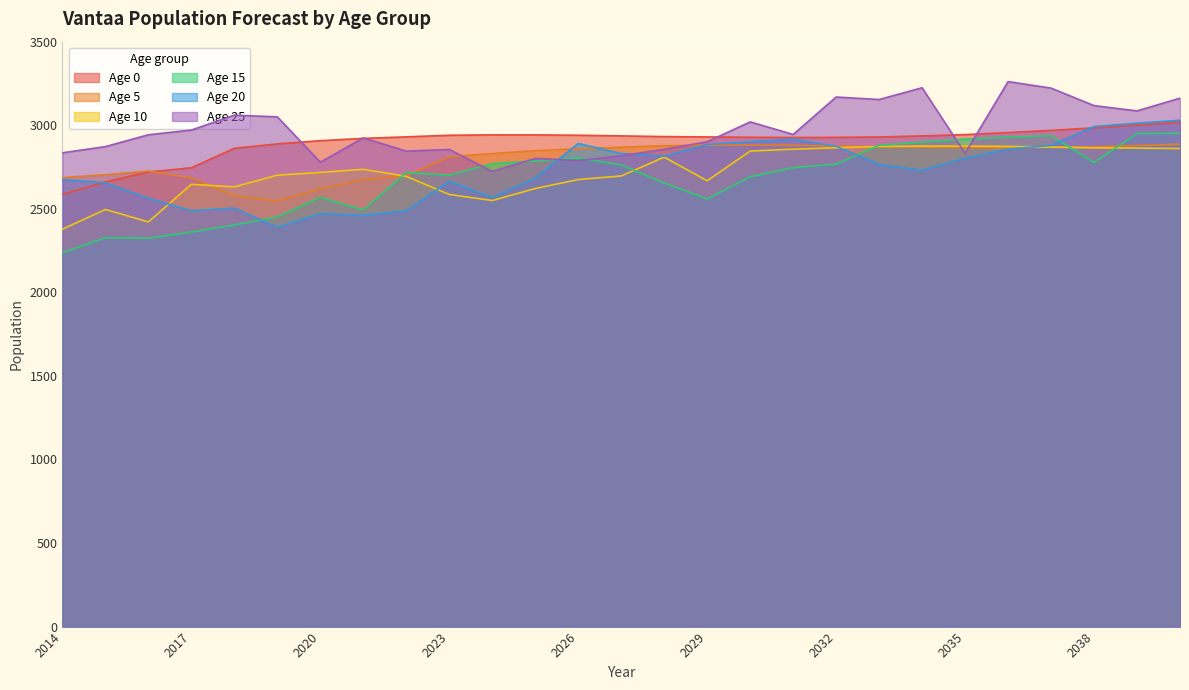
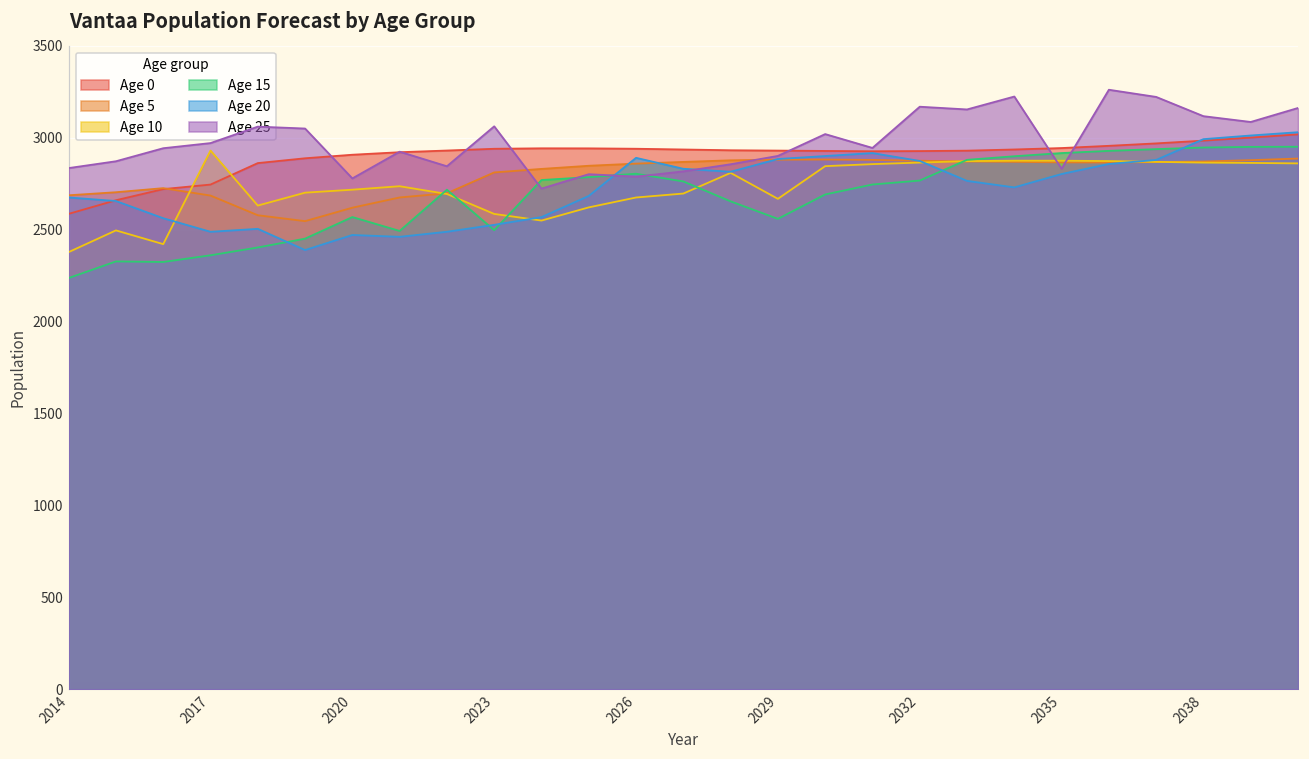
Age 10, 2017: 2650 -> 2930
Age 15, 2023: 2700 -> 2500
Age 20, 2023: 2660 -> 2530
Age 25, 2023: 2850 -> 3060
Age 15, 2038: 2780 -> 2950
